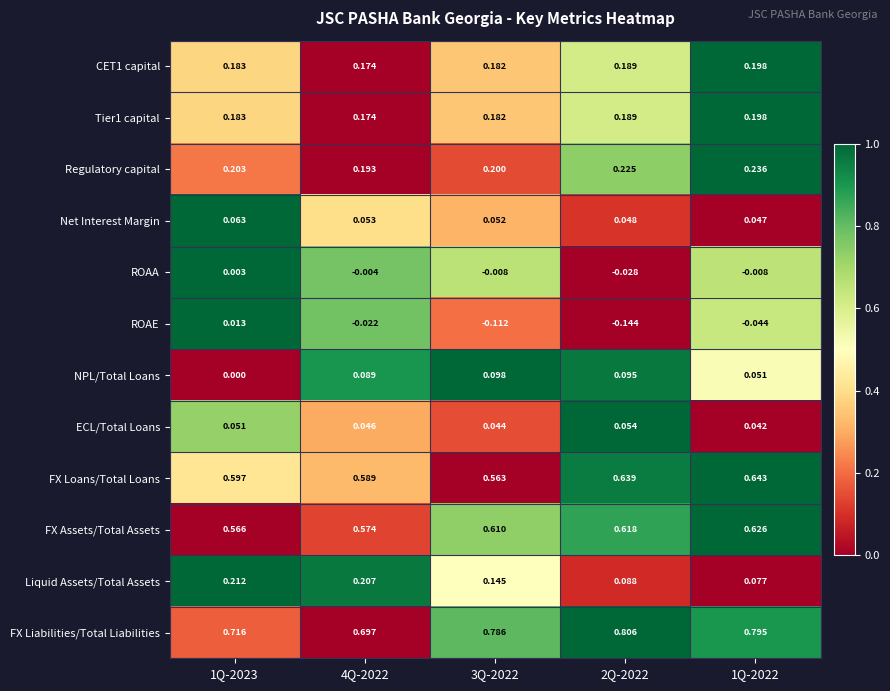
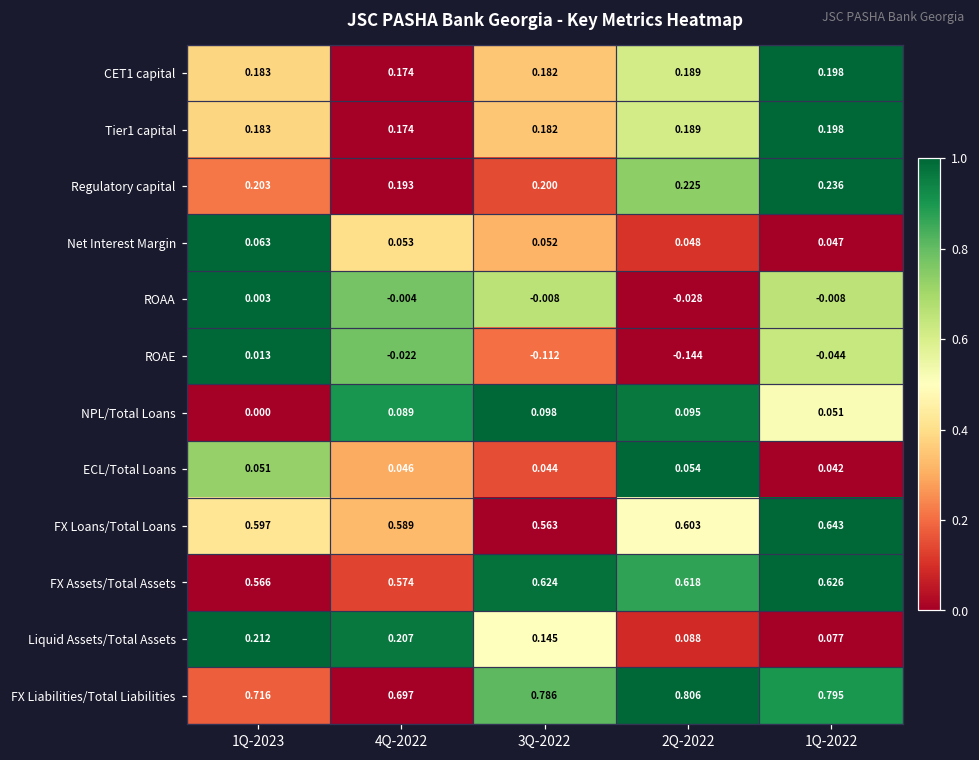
FX Loans/Total Loans, 2Q-2022: 0.639 -> 0.603
FX Assets/Total Assets, 3Q-2022: 0.610 -> 0.624
